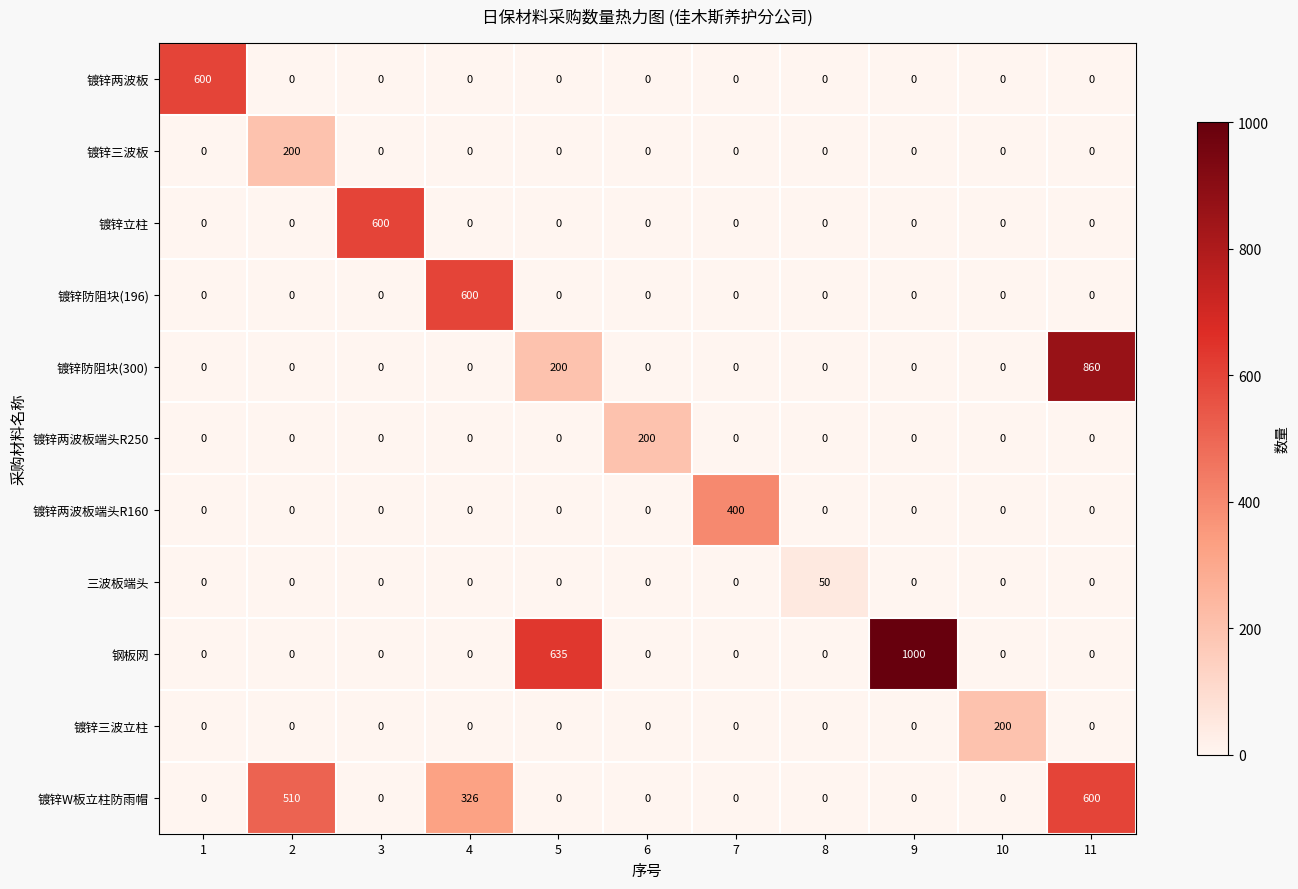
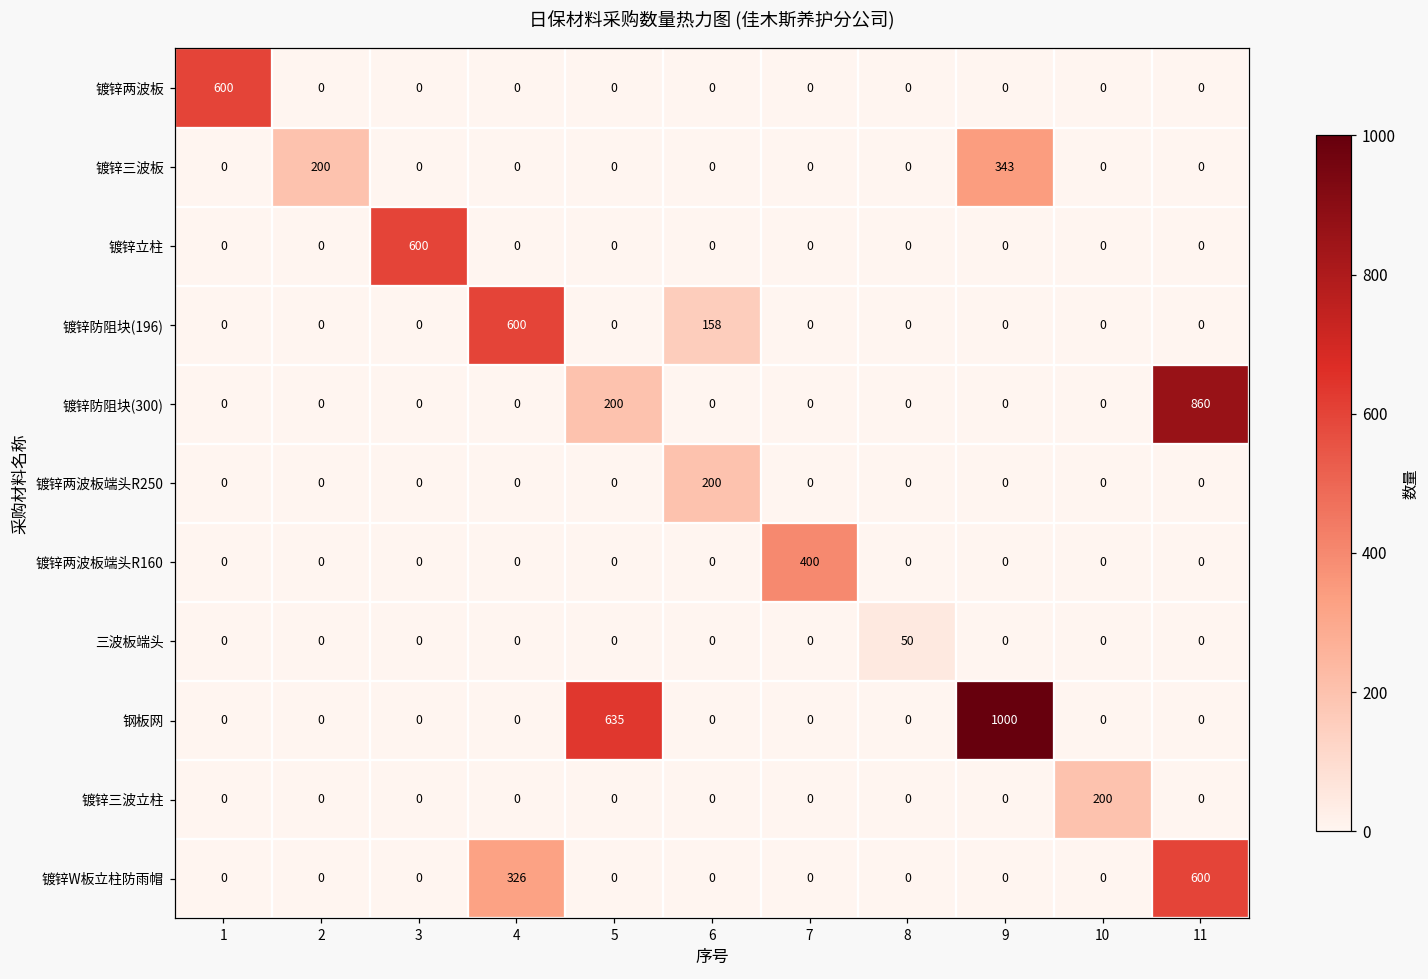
镀锌三波板, 9: 0 -> 343
镀锌防阻块(196), 6: 0 -> 158
镀锌W板立柱防雨帽, 2: 510 -> 0
